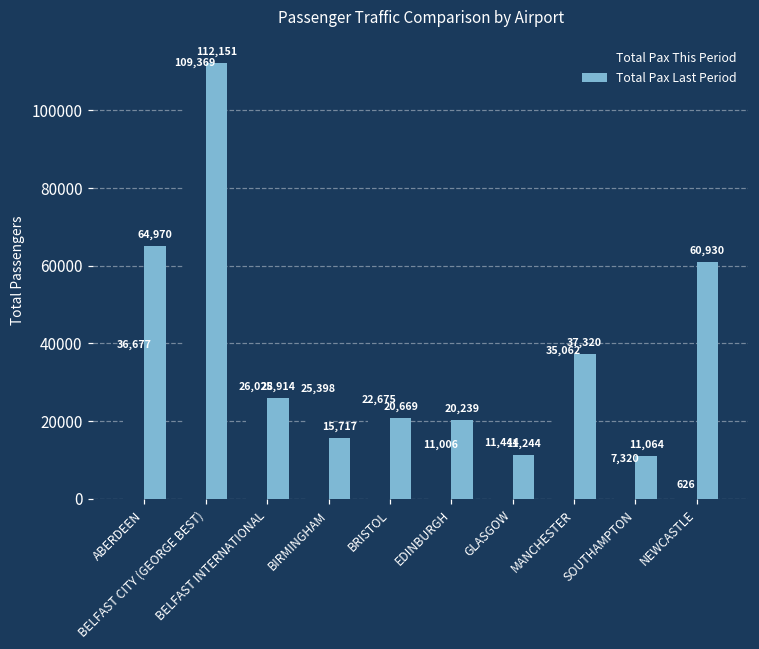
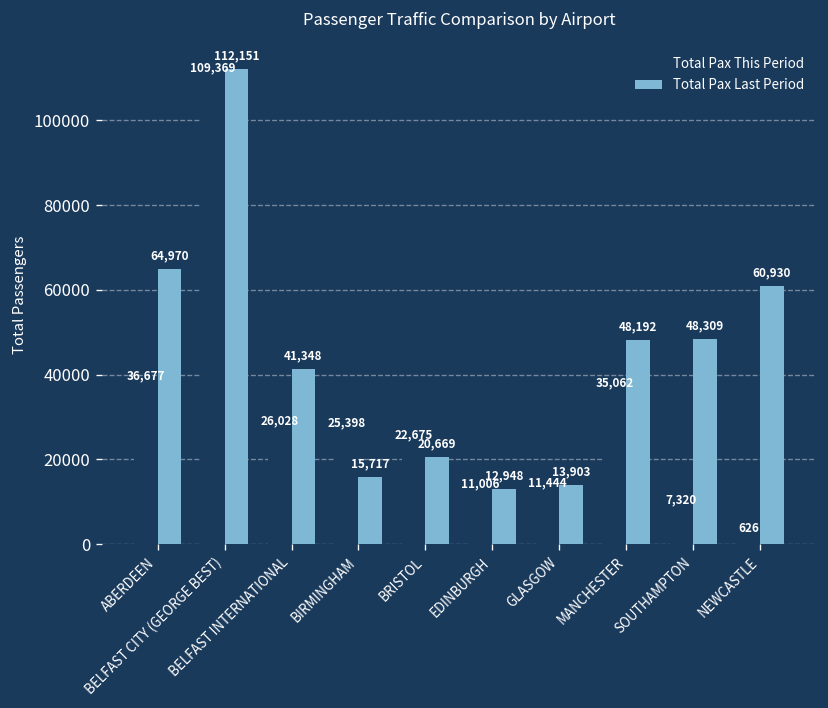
Total Pax Last Period, BELFAST INTERNATIONAL: 25,914 -> 41,348
Total Pax Last Period, EDINBURGH: 20,239 -> 12,948
Total Pax Last Period, GLASGOW: 11,244 -> 13,903
Total Pax Last Period, MANCHESTER: 37,320 -> 48,192
Total Pax Last Period, SOUTHAMPTON: 11,064 -> 48,309
